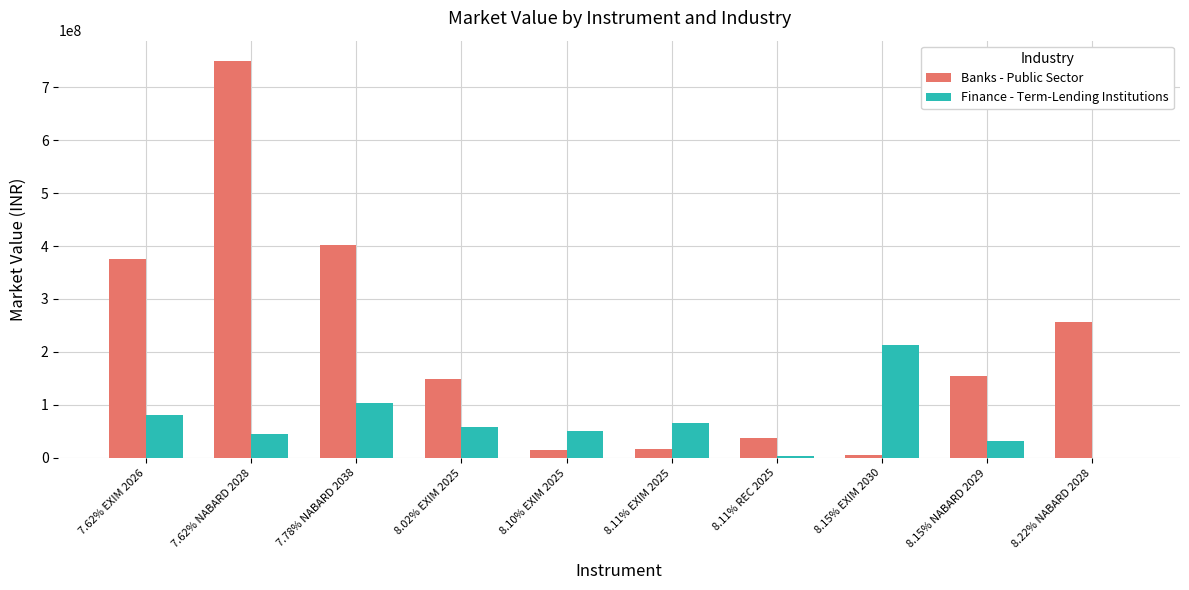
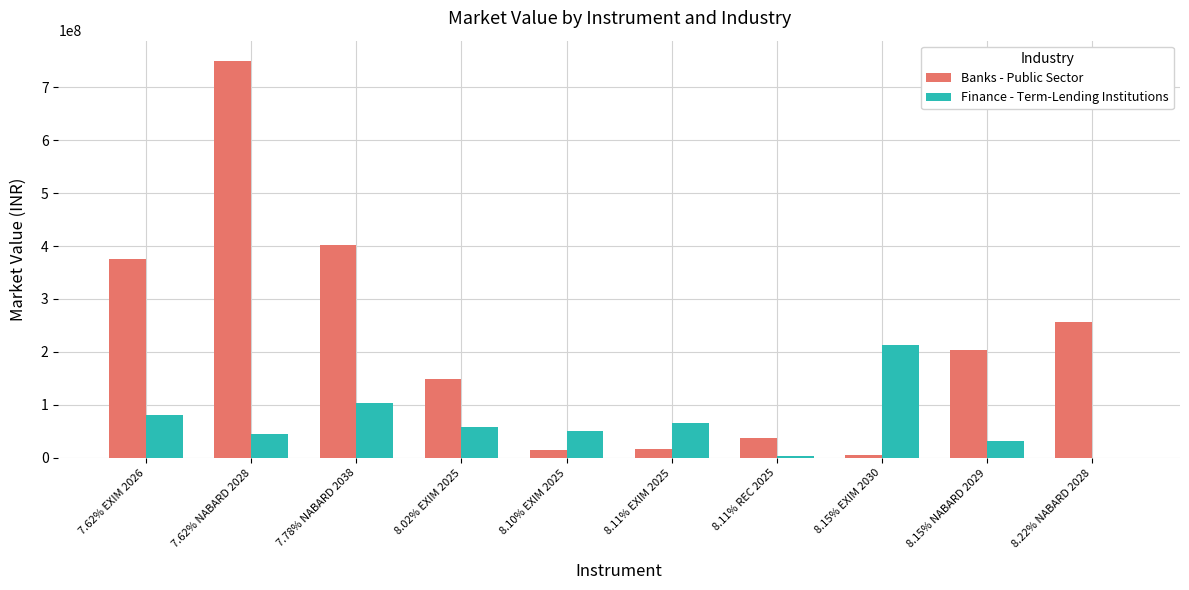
Banks - Public Sector, 8.15% NABARD 2029: 160000000 -> 200000000
